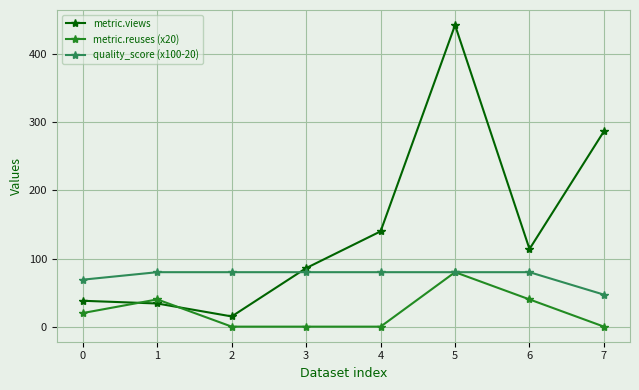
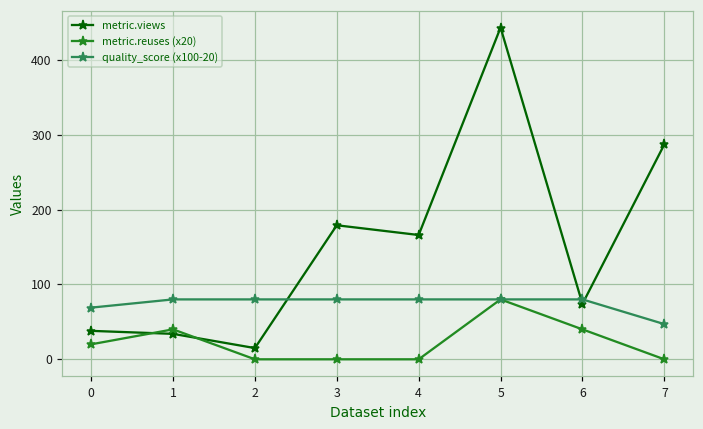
metric.views, 3: 90 -> 180
metric.views, 4: 140 -> 170
metric.views, 6: 110 -> 70
